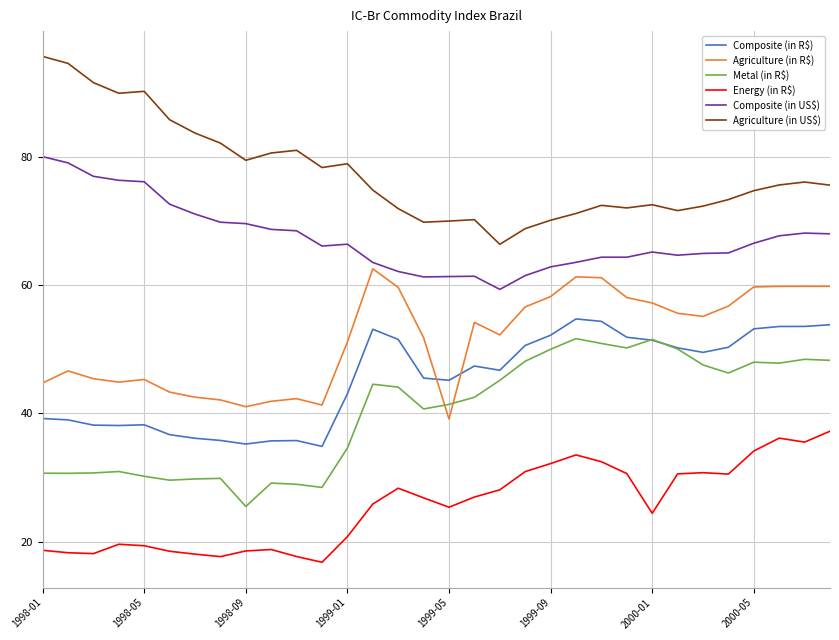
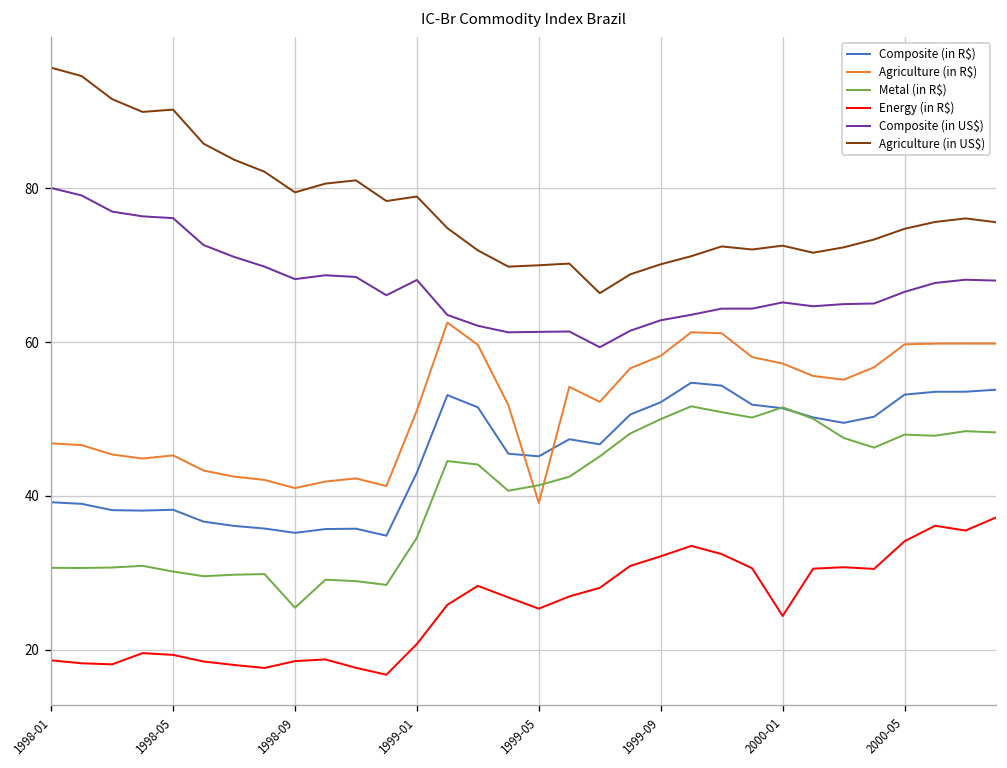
Agriculture (in R$), 1998-01: 45 -> 47
Composite (in US$), 1998-09: 70 -> 68
Composite (in US$), 1999-01: 66 -> 68
